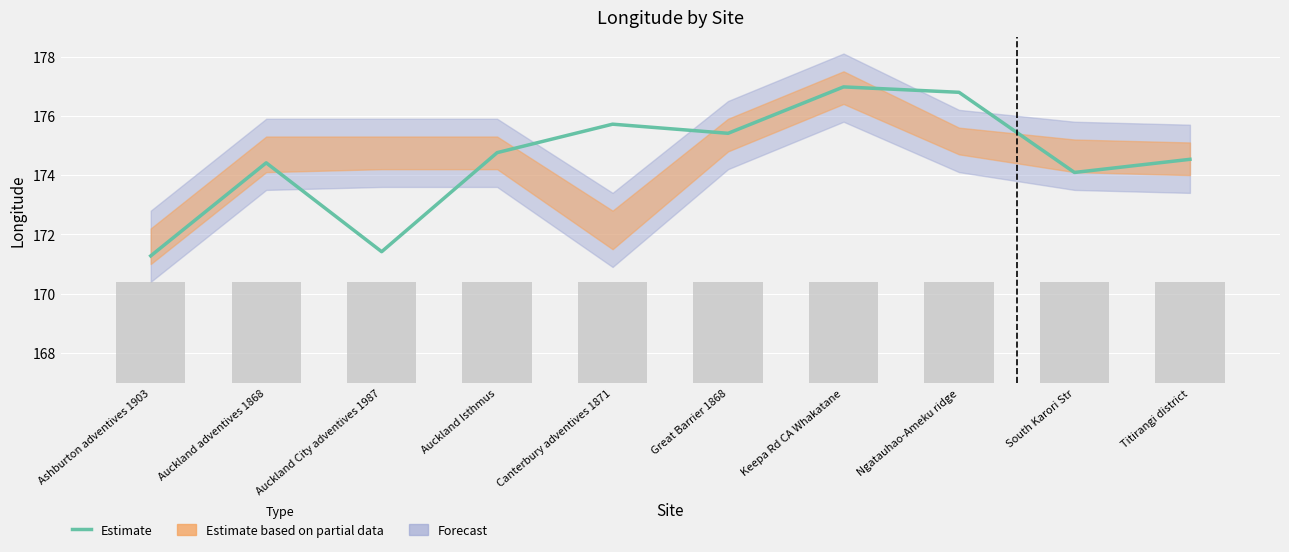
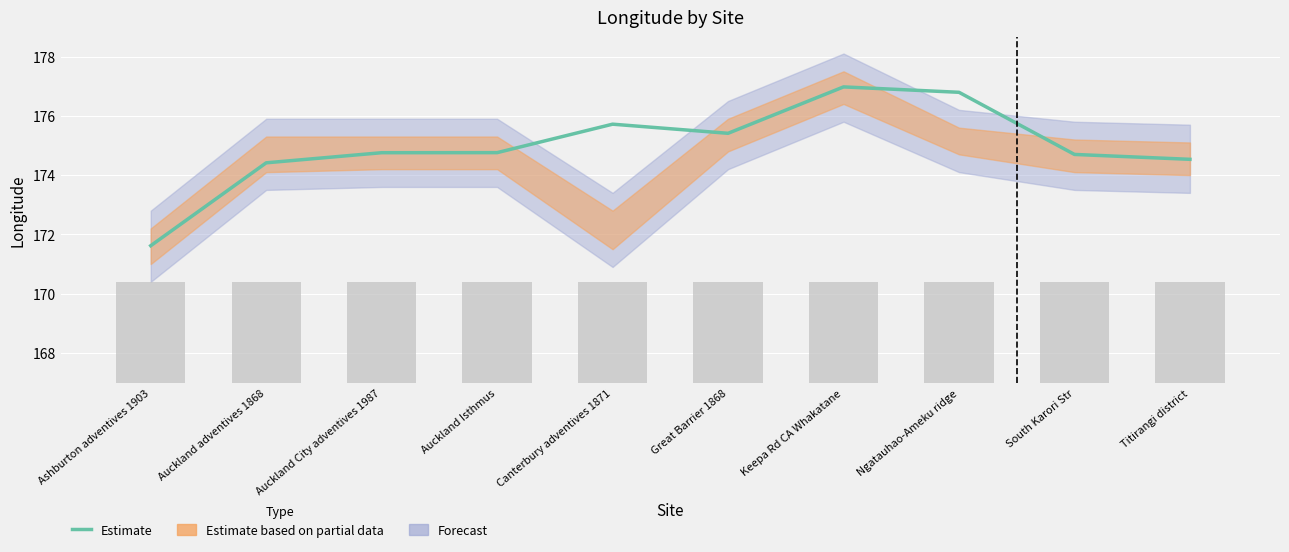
Estimate, Ashburton adventives 1903: 171.3 -> 171.6
Estimate, Auckland City adventives 1987: 171.4 -> 174.8
Estimate, South Karori Str: 174.1 -> 174.7
